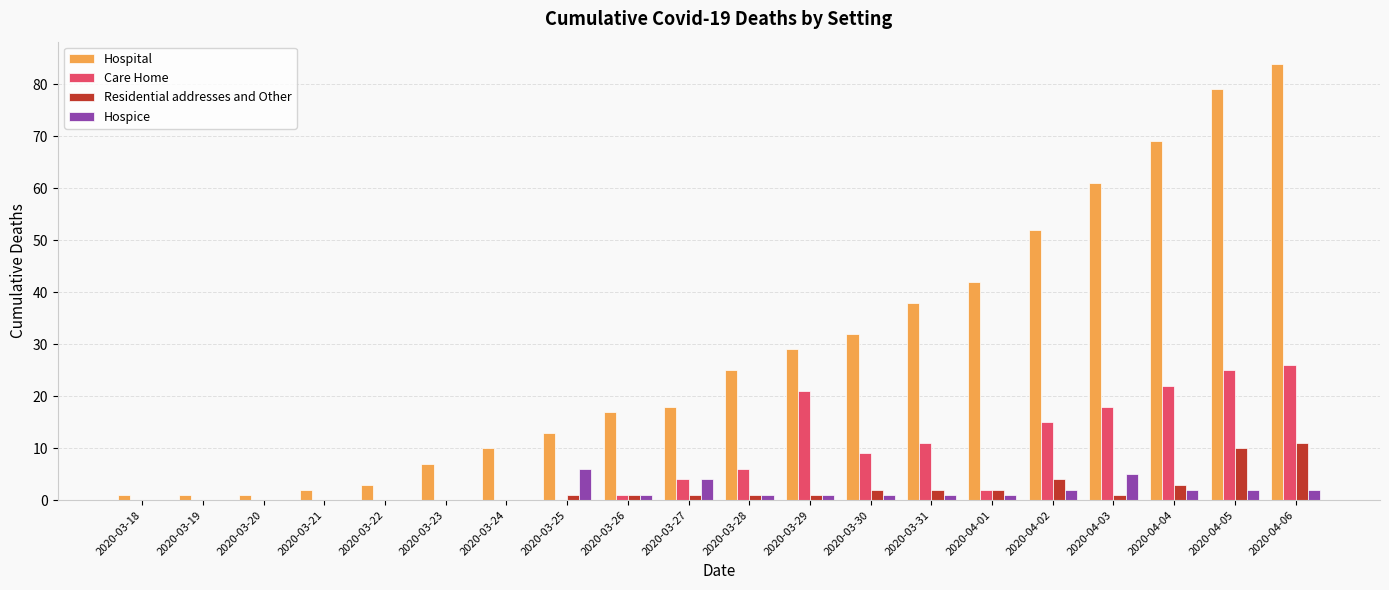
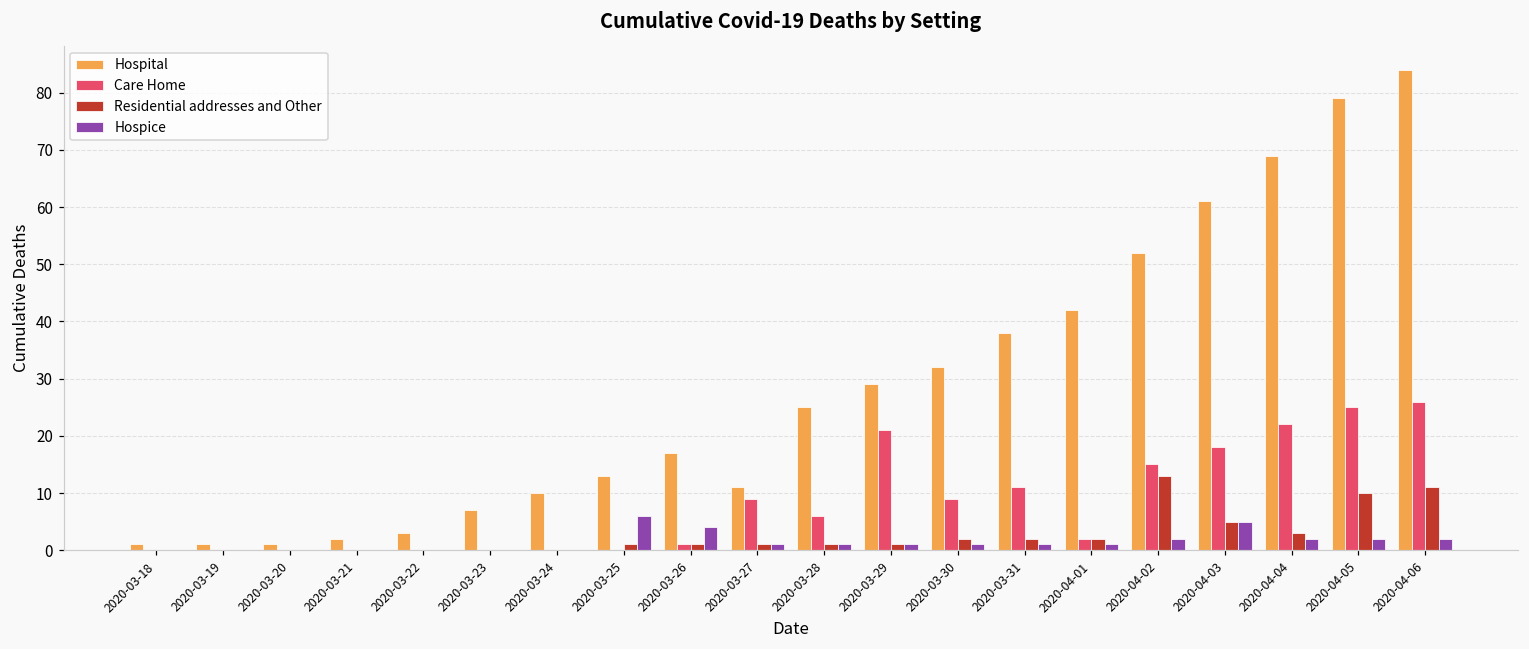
Hospice, 2020-03-26: 1 -> 4
Hospital, 2020-03-27: 18 -> 11
Care Home, 2020-03-27: 4 -> 9
Hospice, 2020-03-27: 4 -> 1
Residential addresses and Other, 2020-04-02: 4 -> 13
Residential addresses and Other, 2020-04-03: 1 -> 5
